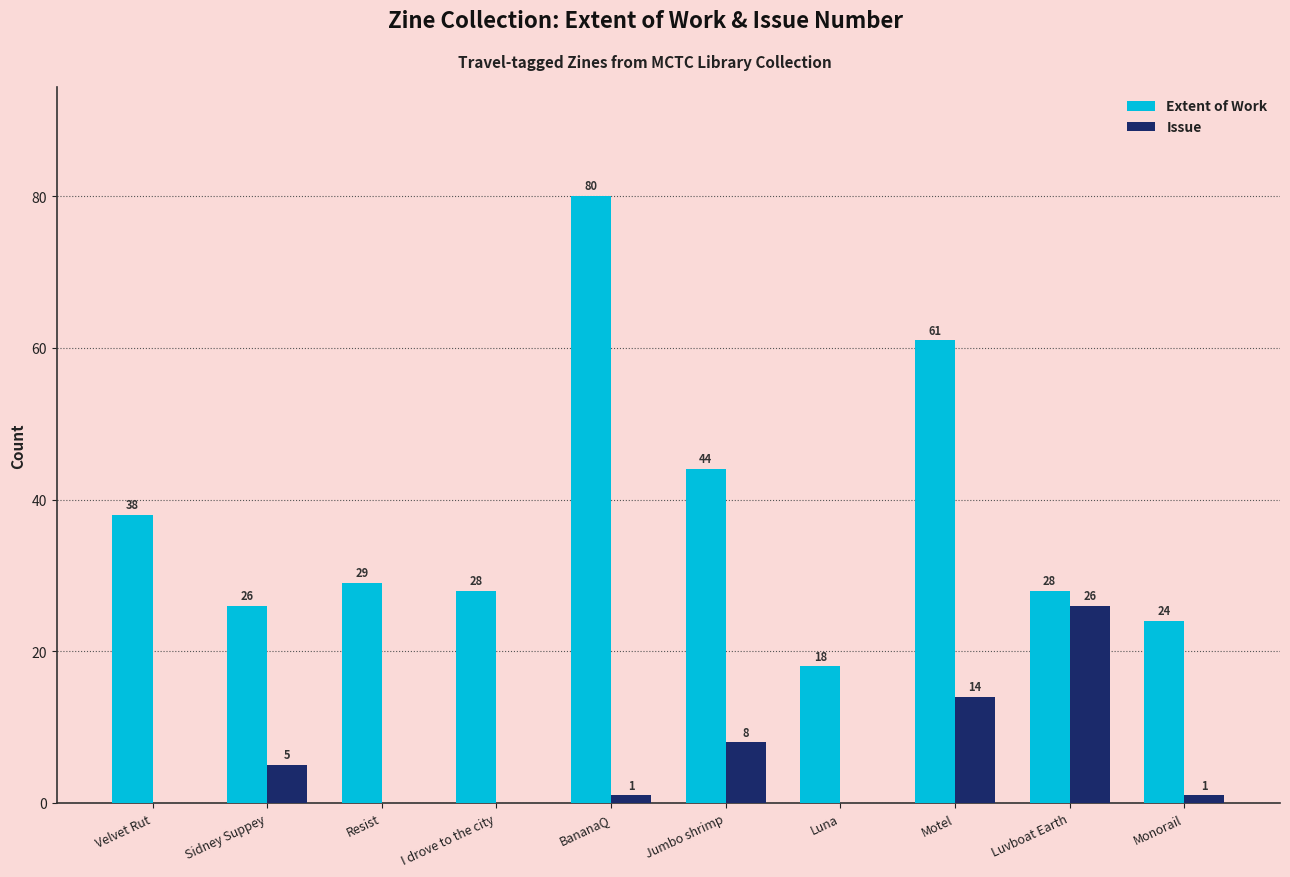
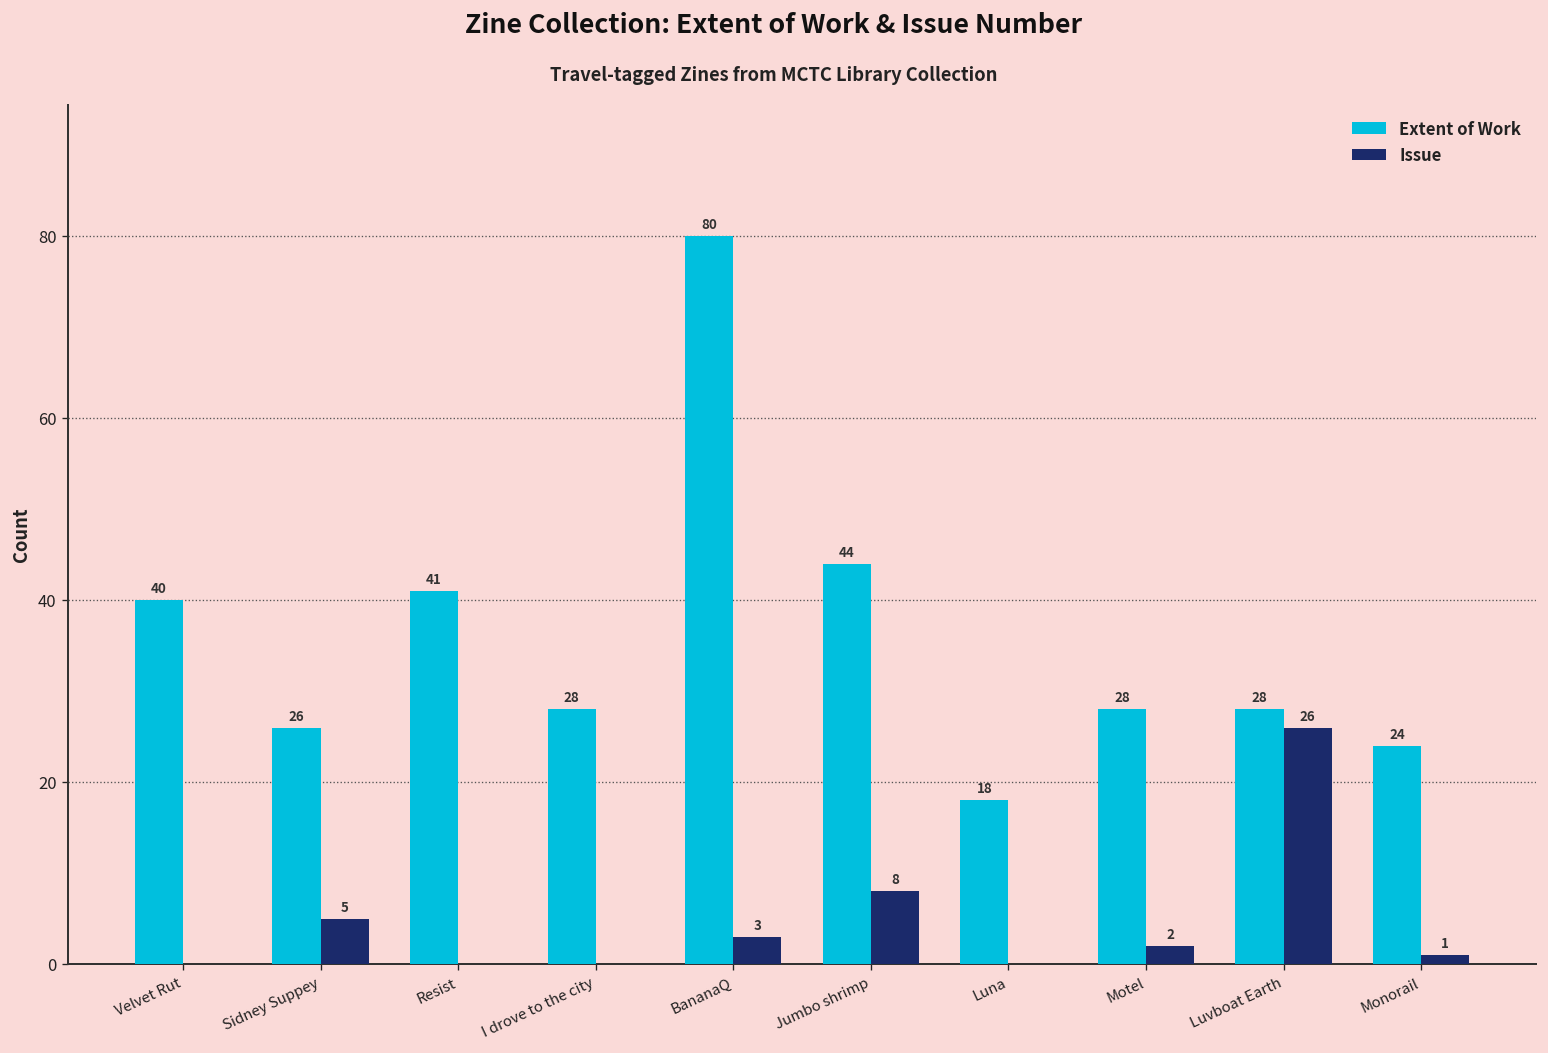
Extent of Work, Velvet Rut: 38 -> 40
Extent of Work, Resist: 29 -> 41
Issue, BananaQ: 1 -> 3
Extent of Work, Motel: 61 -> 28
Issue, Motel: 14 -> 2
